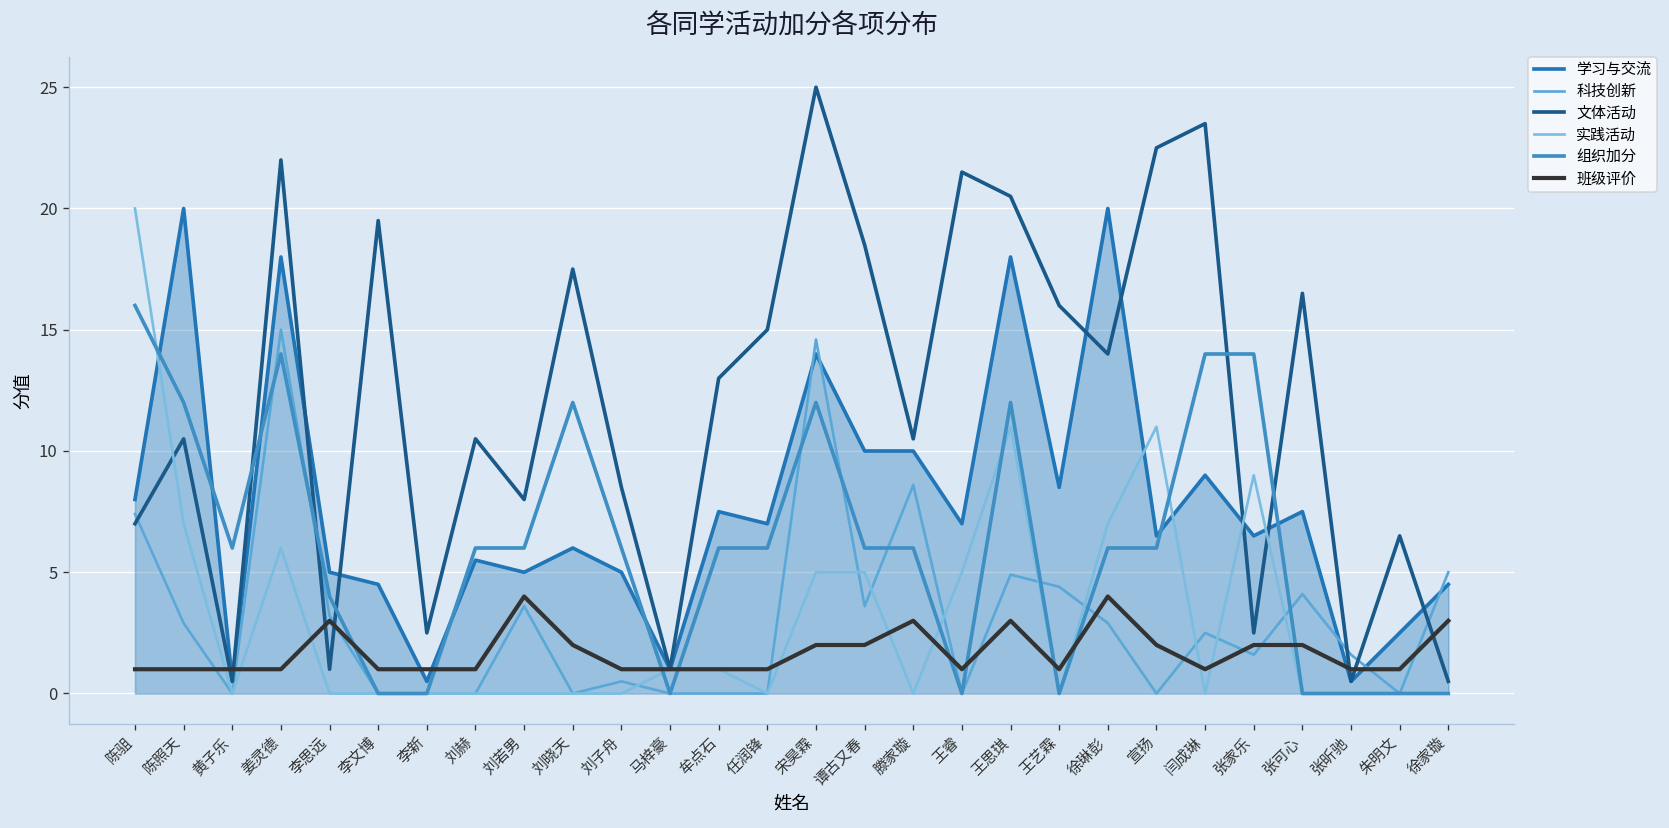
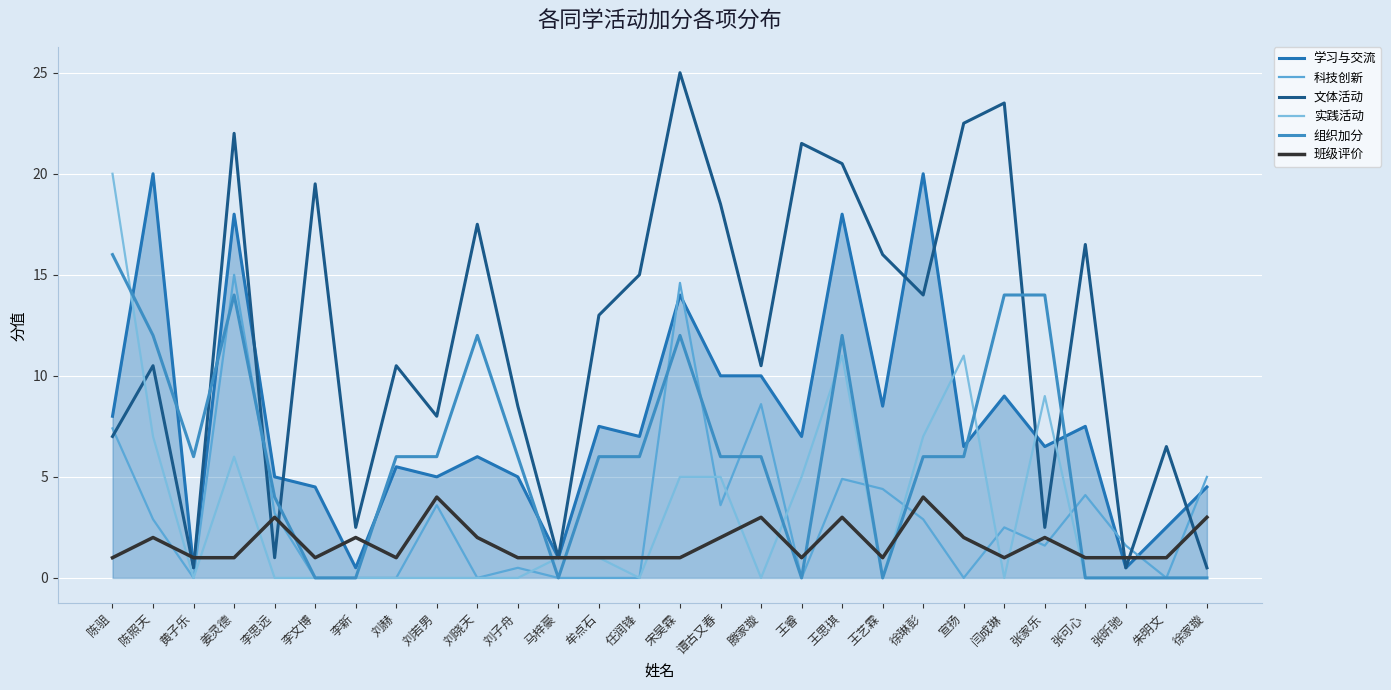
班级评价, 陈照天: 1 -> 2
班级评价, 李新: 1 -> 2
班级评价, 宋昊霖: 2 -> 1
班级评价, 张可心: 2 -> 1
